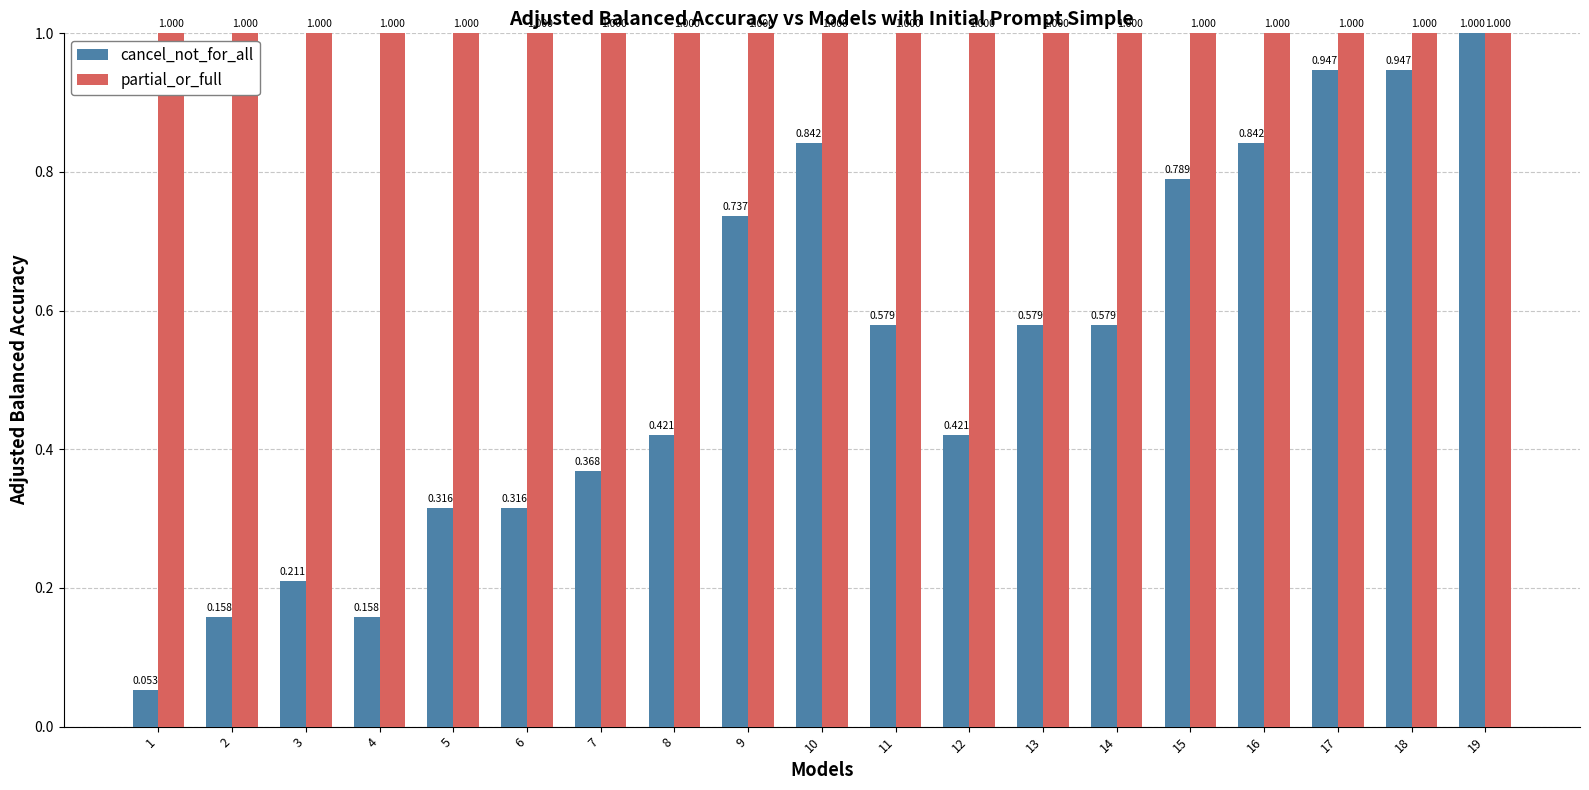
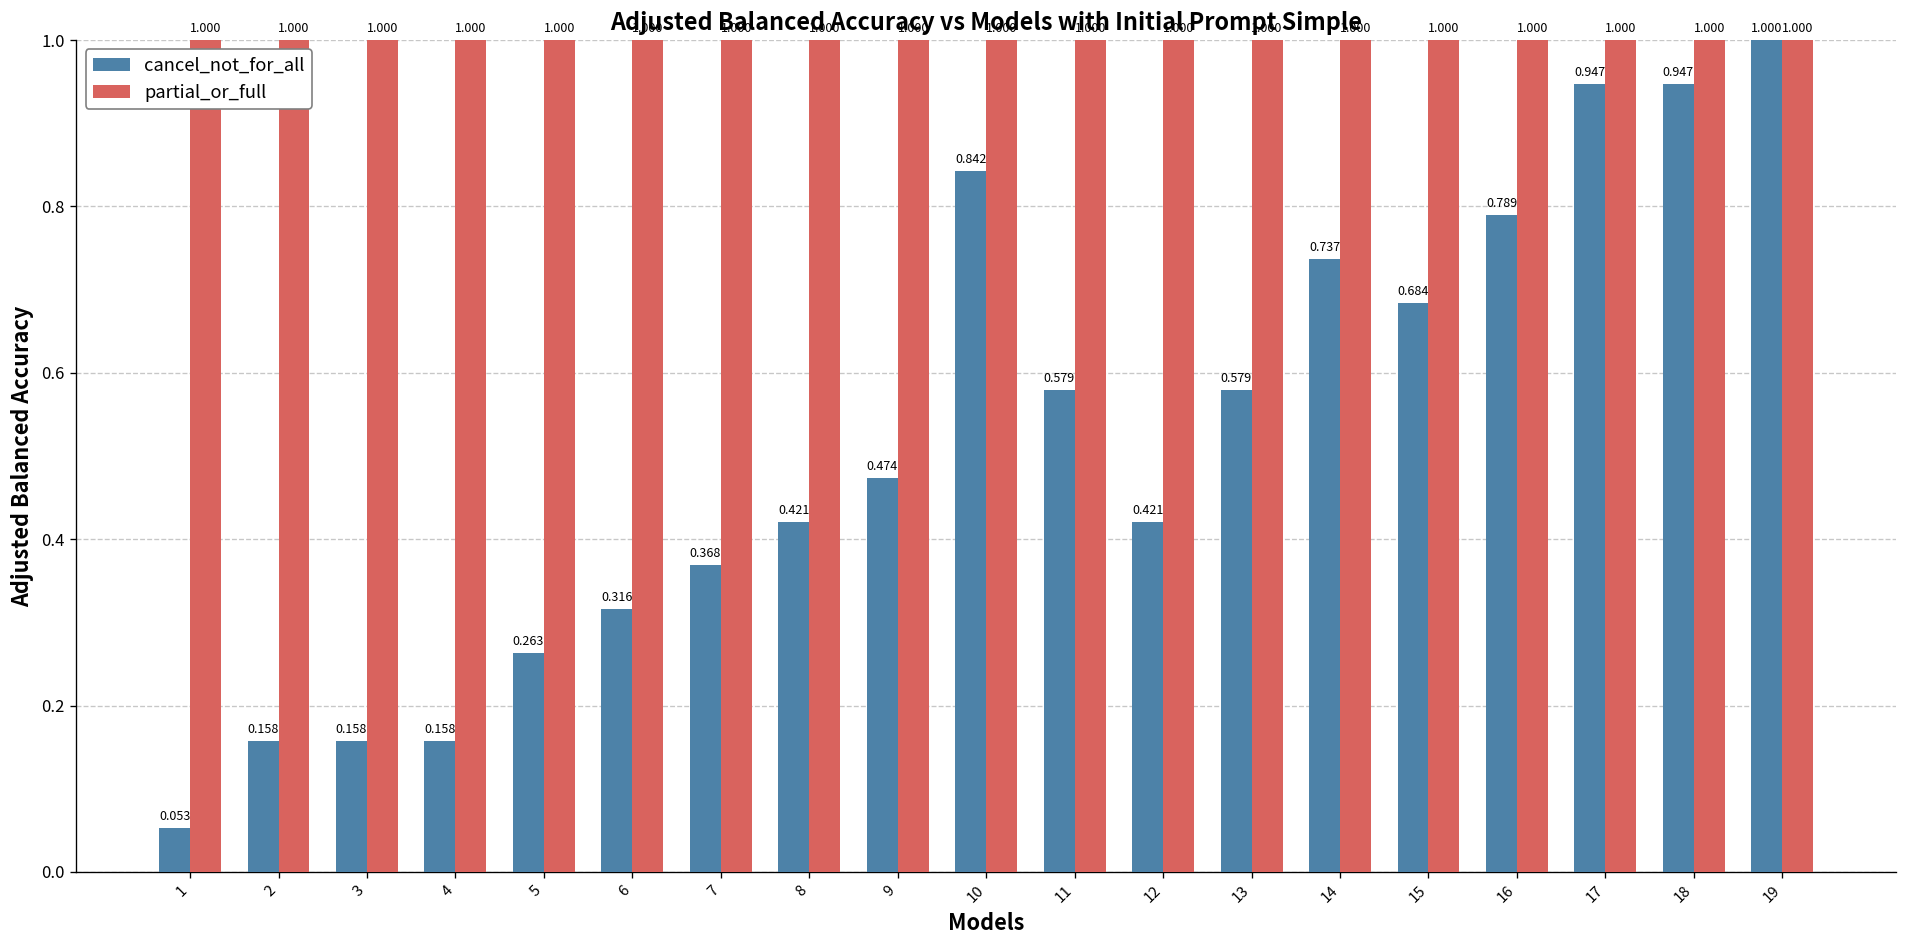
cancel_not_for_all, 3: 0.211 -> 0.158
cancel_not_for_all, 5: 0.316 -> 0.263
cancel_not_for_all, 9: 0.737 -> 0.474
cancel_not_for_all, 14: 0.579 -> 0.737
cancel_not_for_all, 15: 0.789 -> 0.684
cancel_not_for_all, 16: 0.842 -> 0.789
